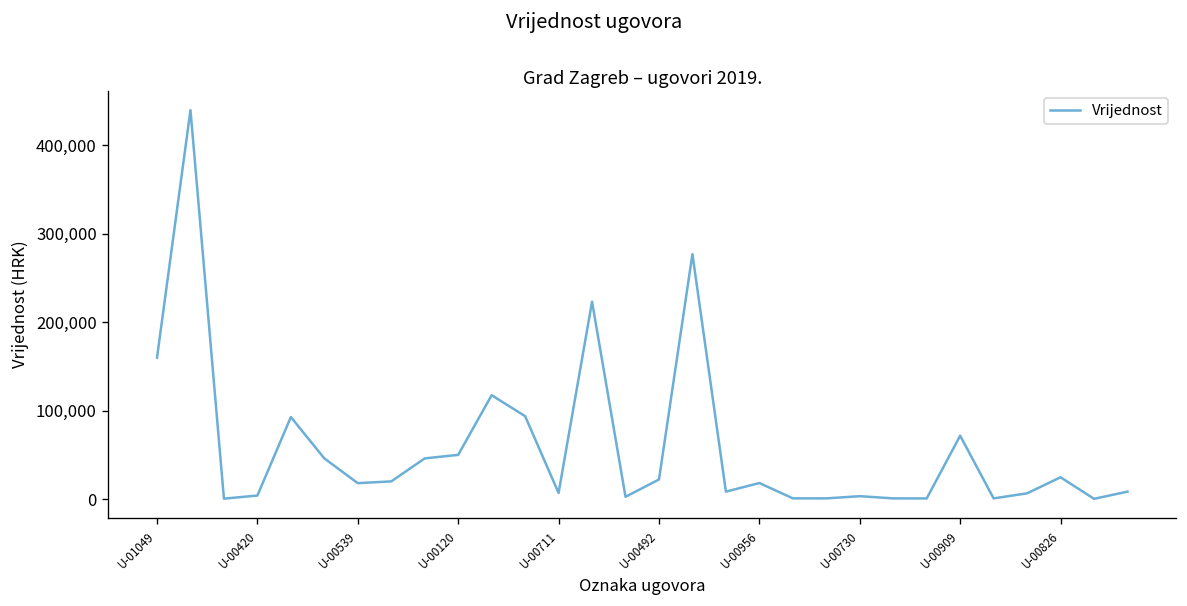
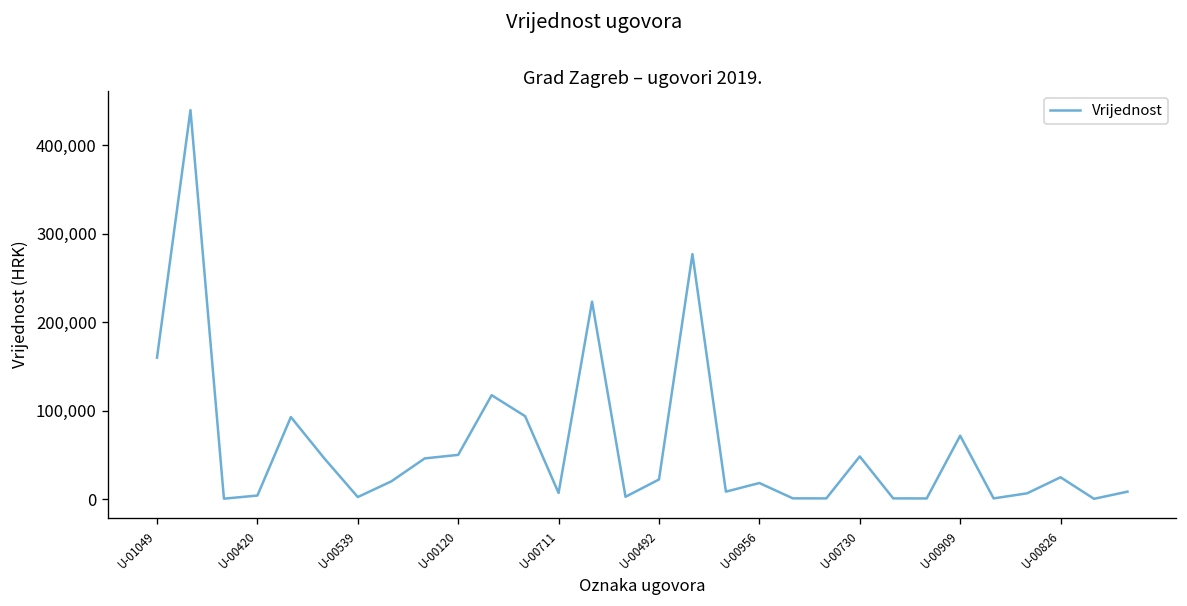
U-00539: 20,000 -> 0
U-00730: 0 -> 50,000
